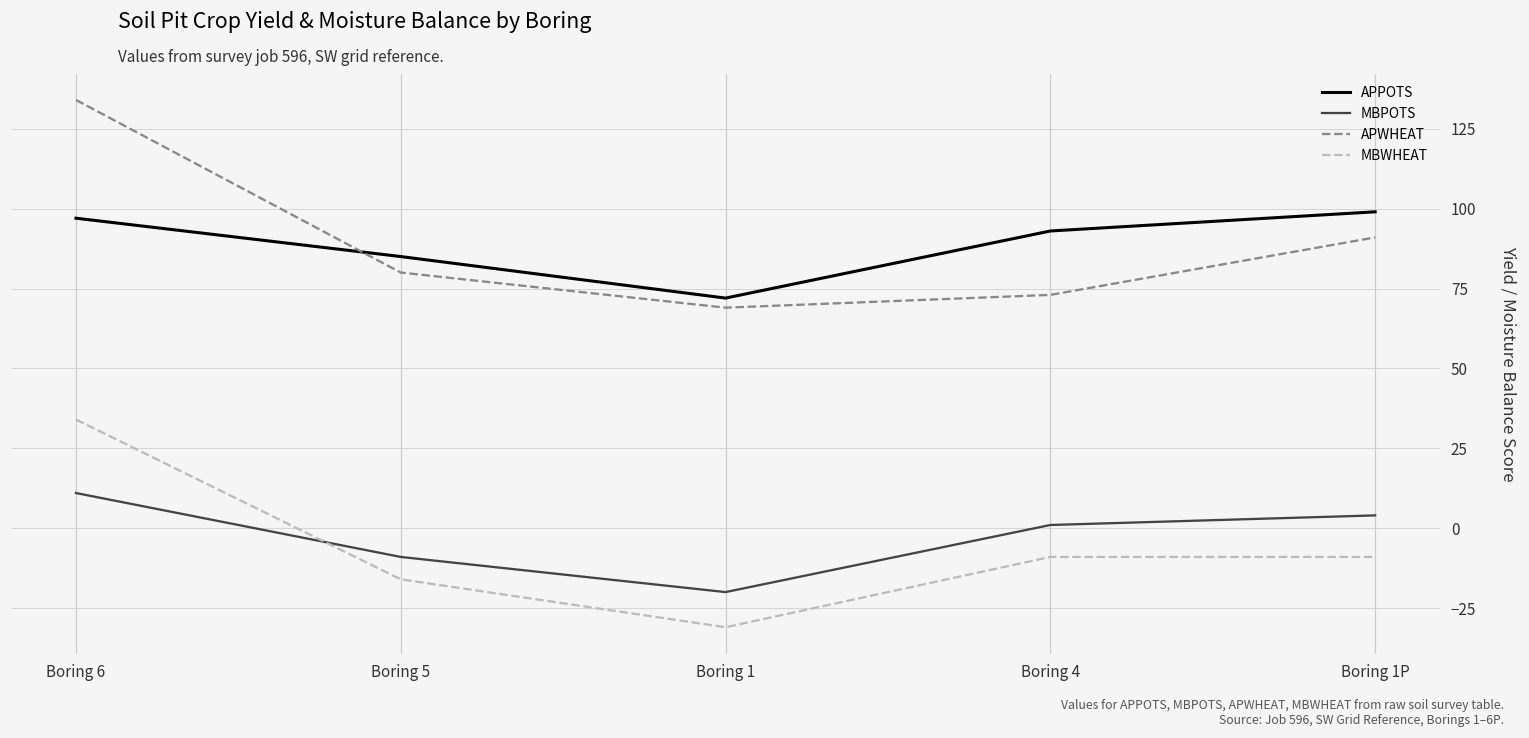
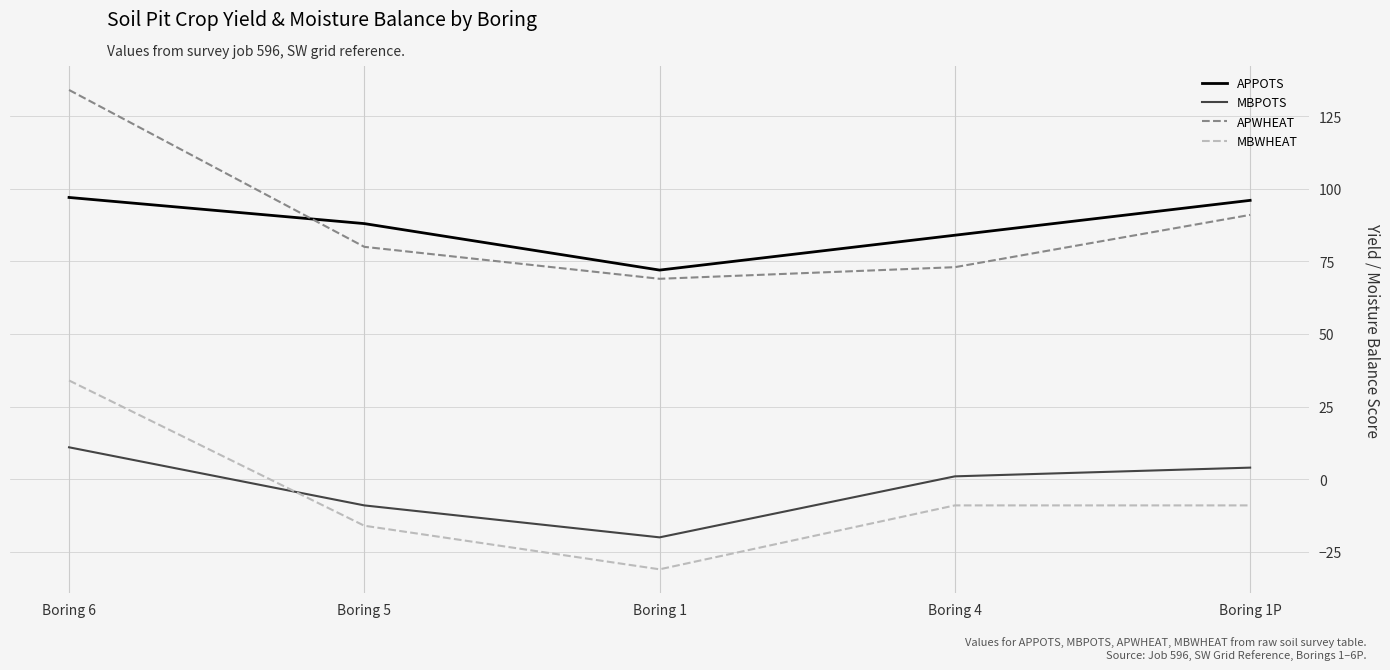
APPOTS, Boring 5: 85 -> 88
APPOTS, Boring 4: 93 -> 84
APPOTS, Boring 1P: 99 -> 96
